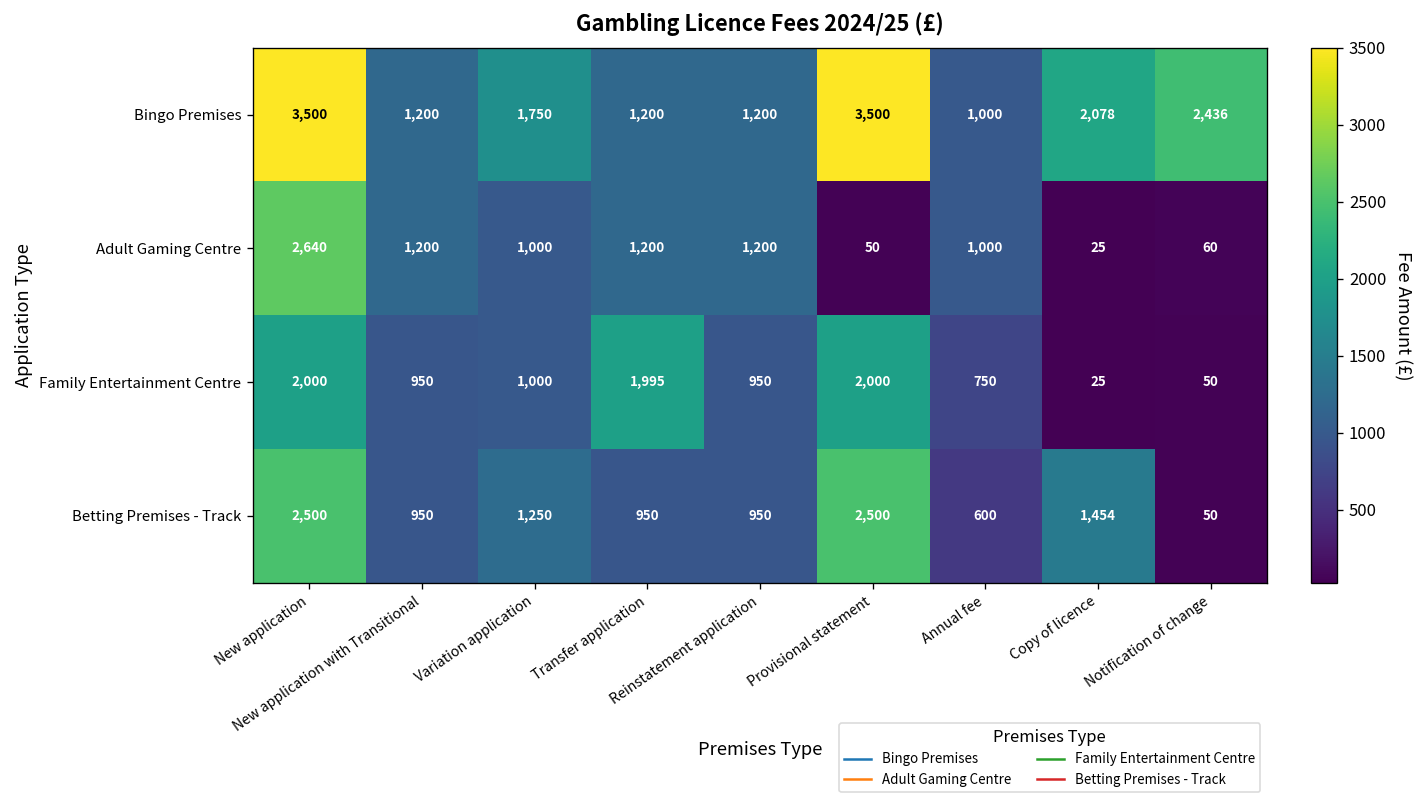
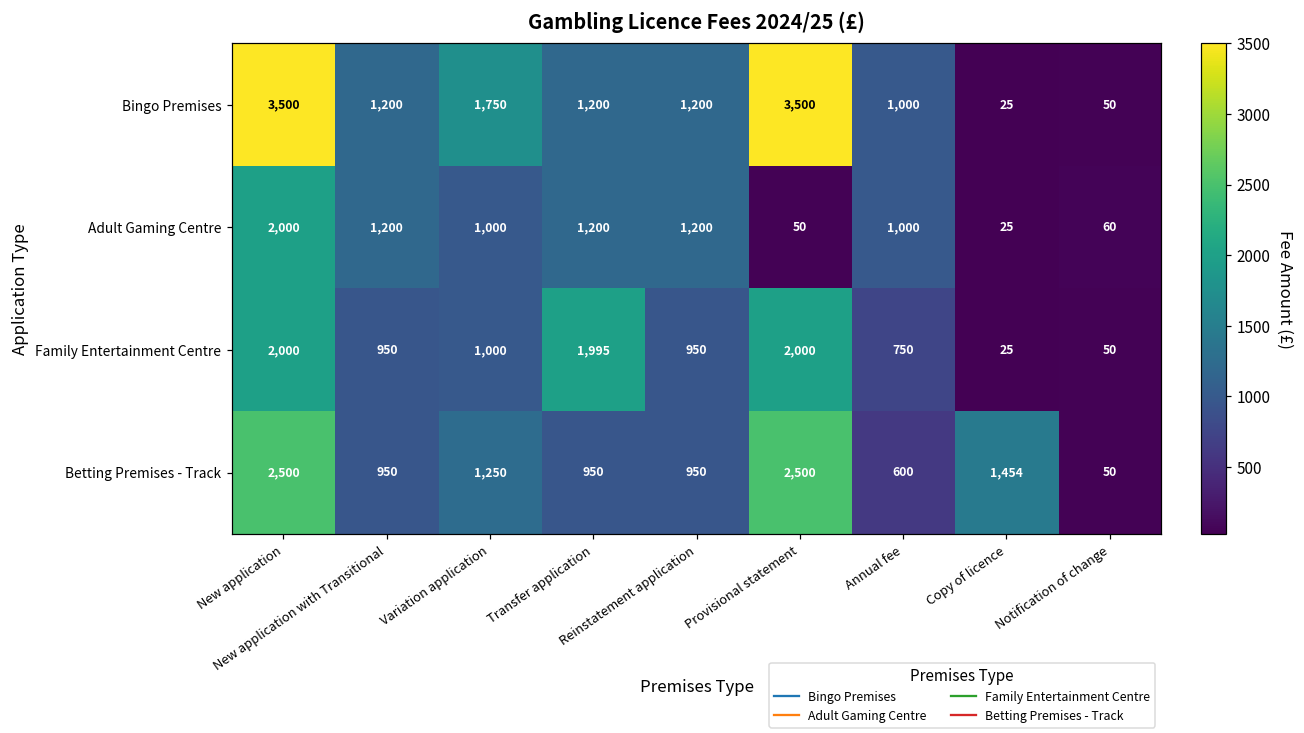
Bingo Premises, Copy of licence: 2,078 -> 25
Bingo Premises, Notification of change: 2,436 -> 50
Adult Gaming Centre, New application: 2,640 -> 2,000
